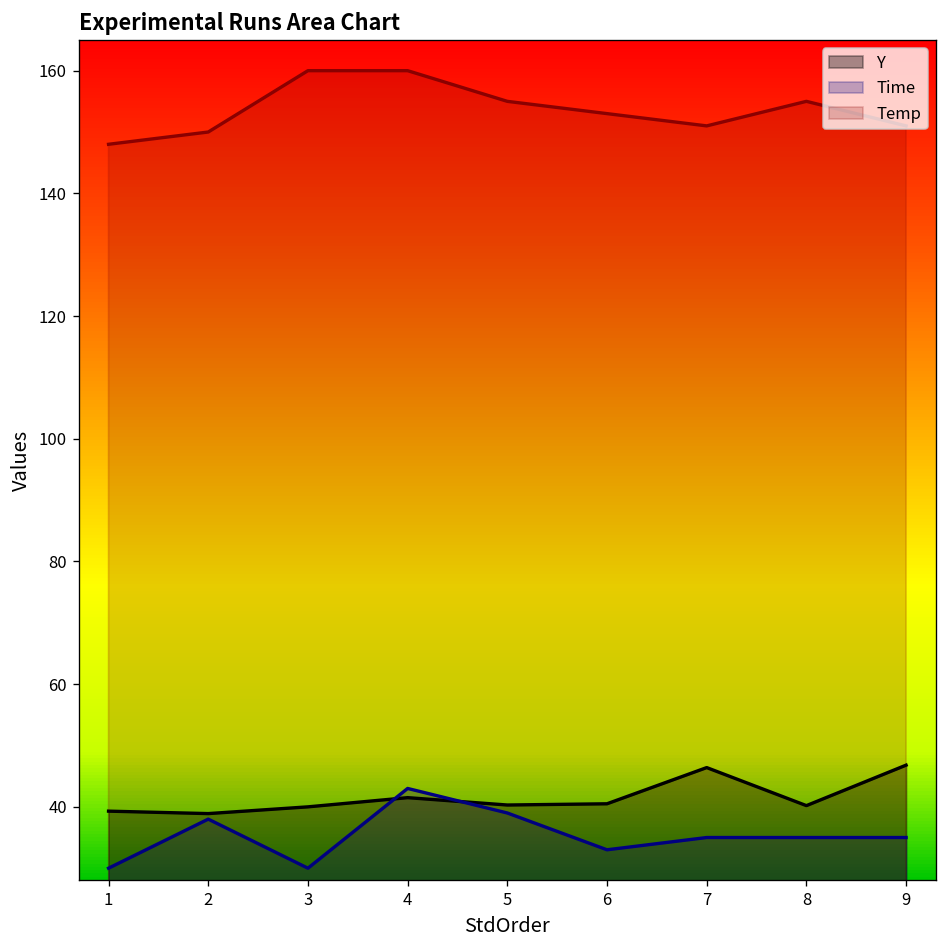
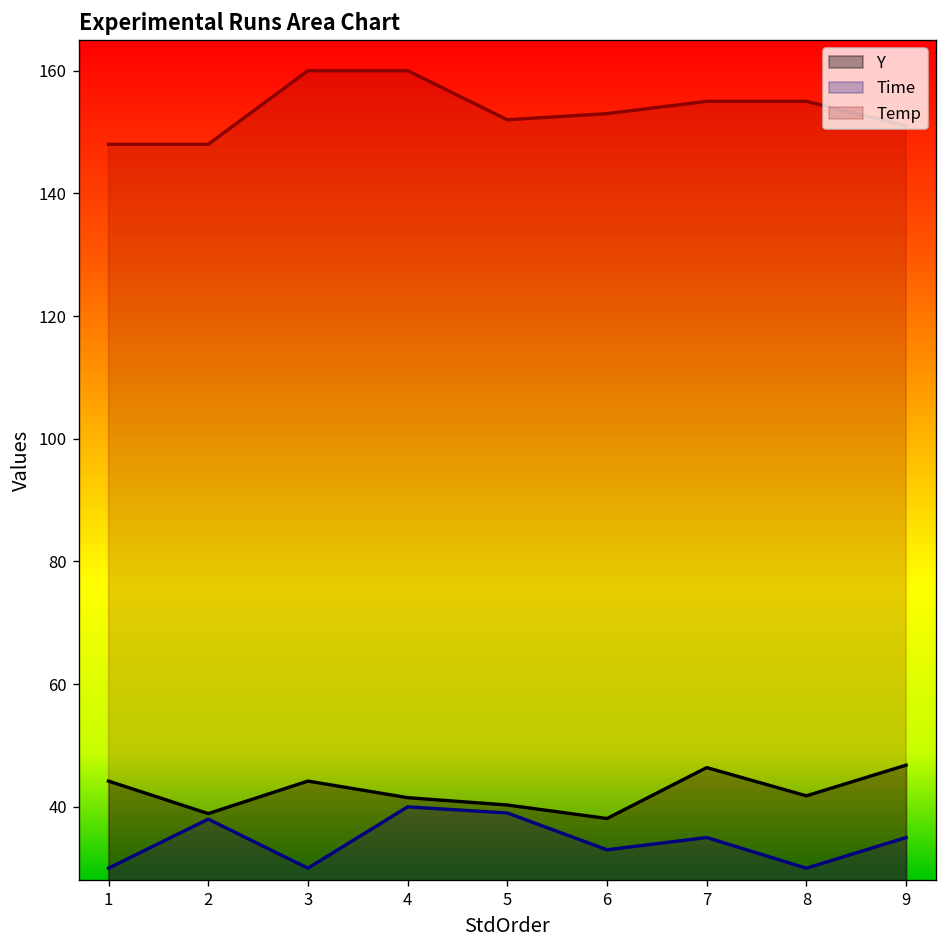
Y, 1: 39 -> 44
Temp, 2: 150 -> 148
Y, 3: 40 -> 44
Time, 4: 43 -> 40
Temp, 5: 155 -> 152
Y, 6: 41 -> 38
Temp, 7: 151 -> 155
Y, 8: 40 -> 42
Time, 8: 35 -> 30
